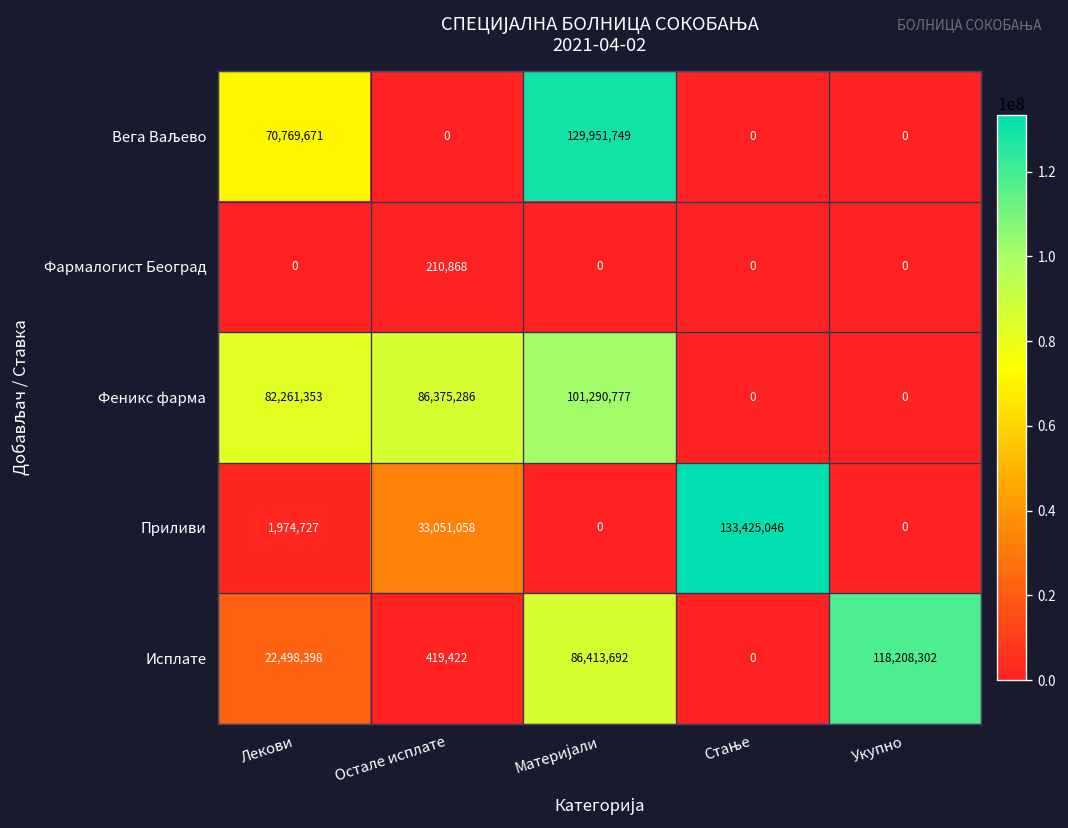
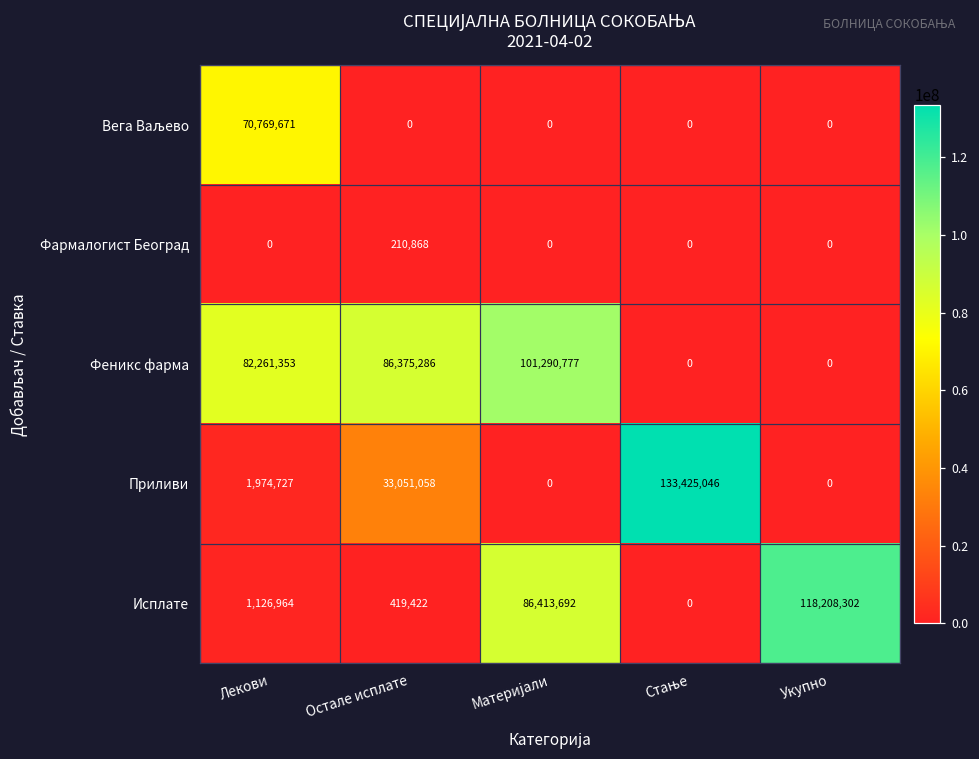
Вега Ваљево, Материјали: 129,951,749 -> 0
Исплате, Лекови: 22,498,398 -> 1,126,964
